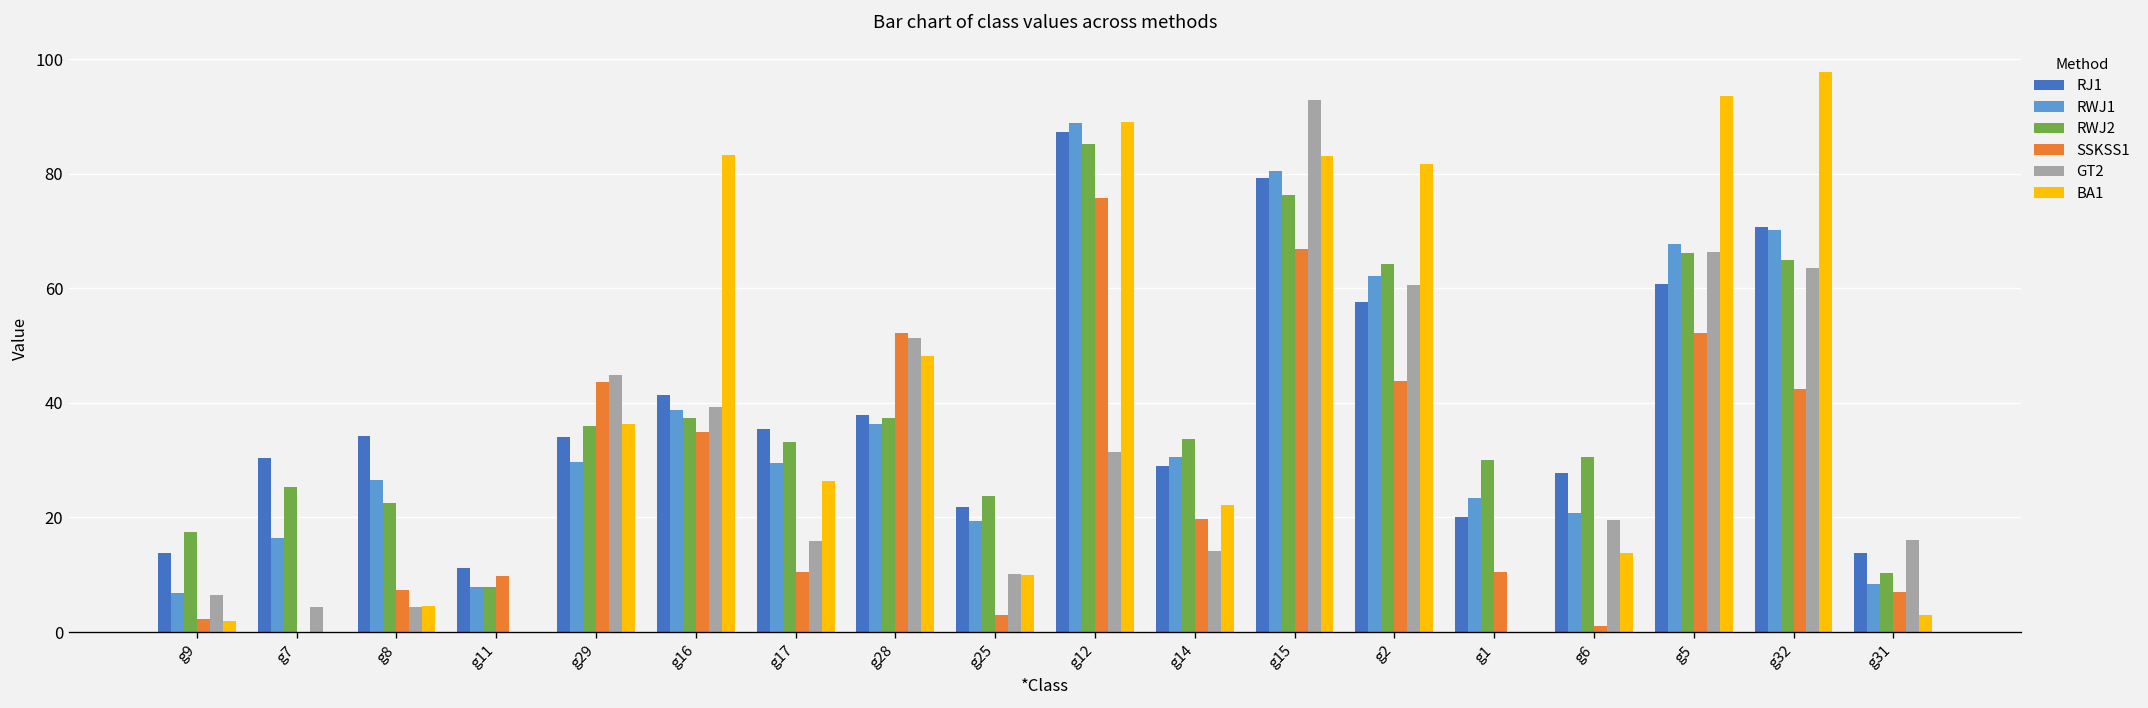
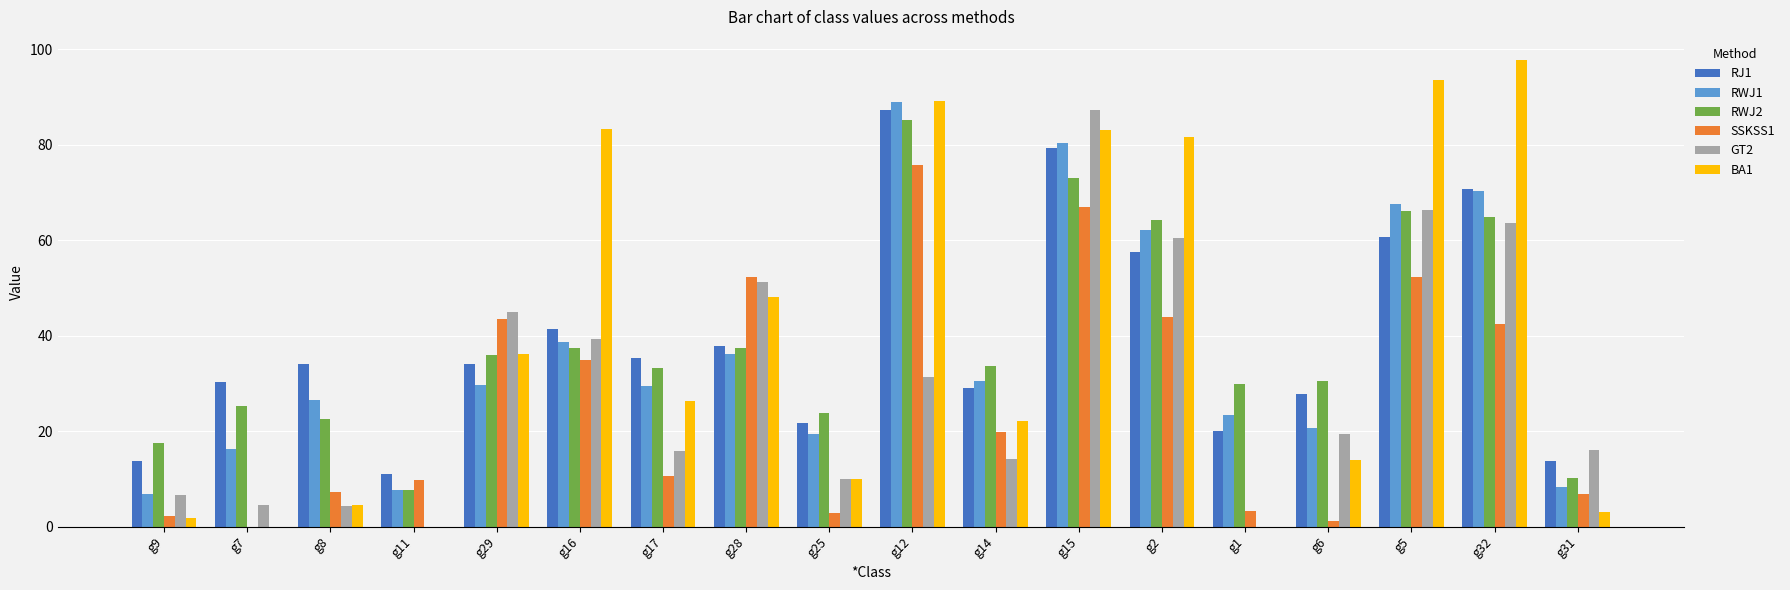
RWJ2, g15: 76 -> 73
GT2, g15: 93 -> 87
SSKSS1, g1: 11 -> 3
